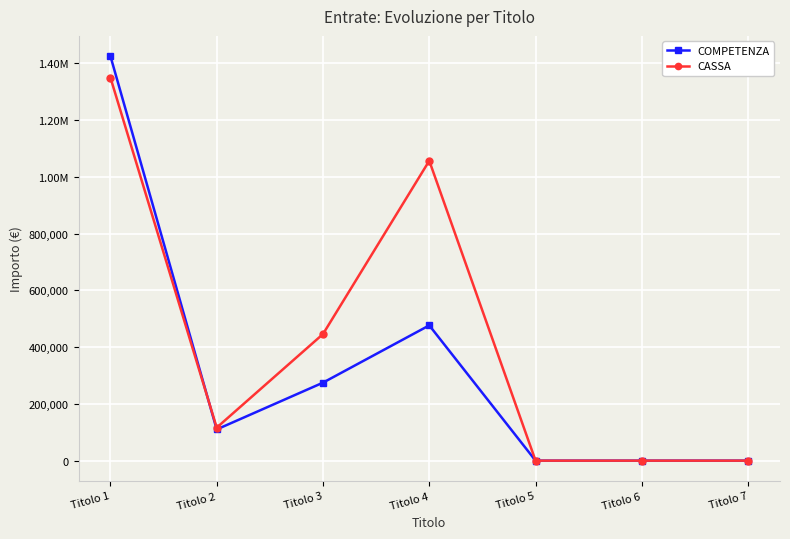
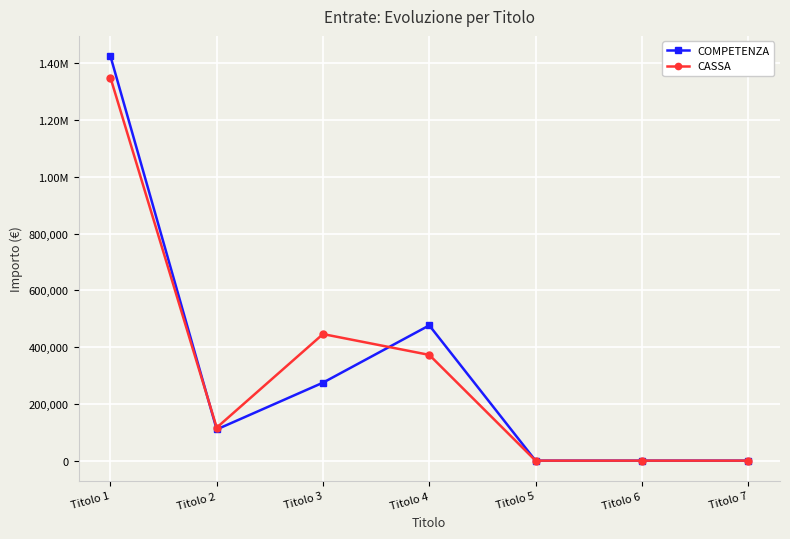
CASSA, Titolo 4: 1,060,000 -> 370,000
